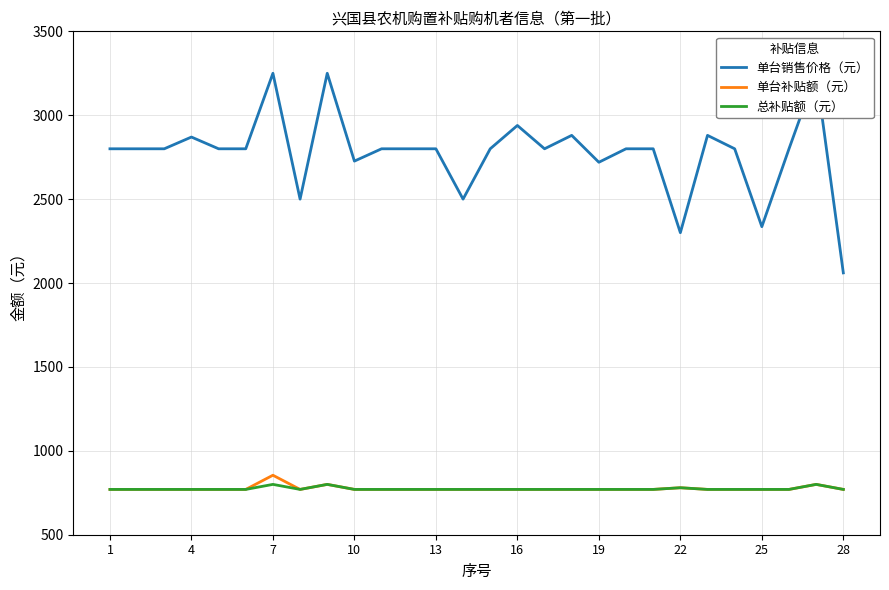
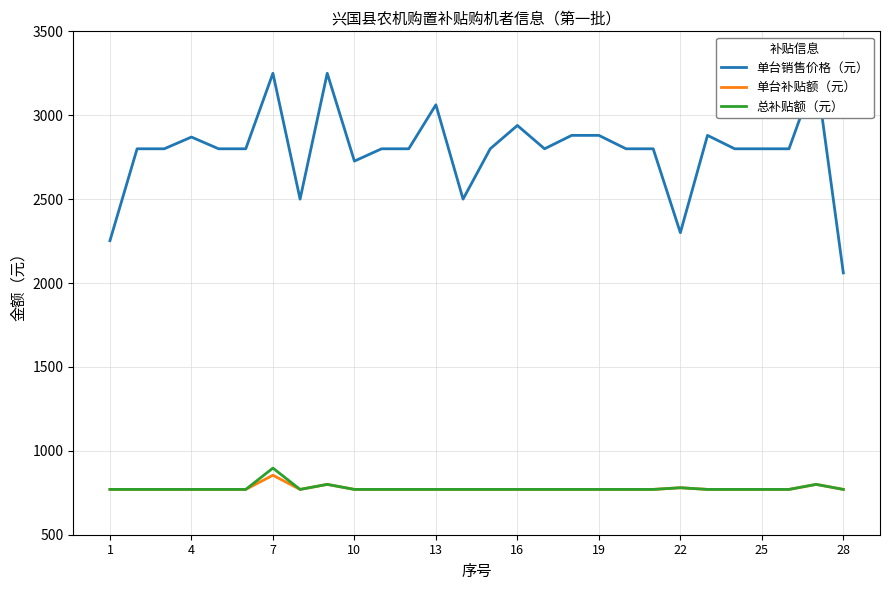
单台销售价格（元）, 1: 2800 -> 2250
总补贴额（元）, 7: 800 -> 900
单台销售价格（元）, 13: 2800 -> 3060
单台销售价格（元）, 19: 2720 -> 2880
单台销售价格（元）, 25: 2340 -> 2800
